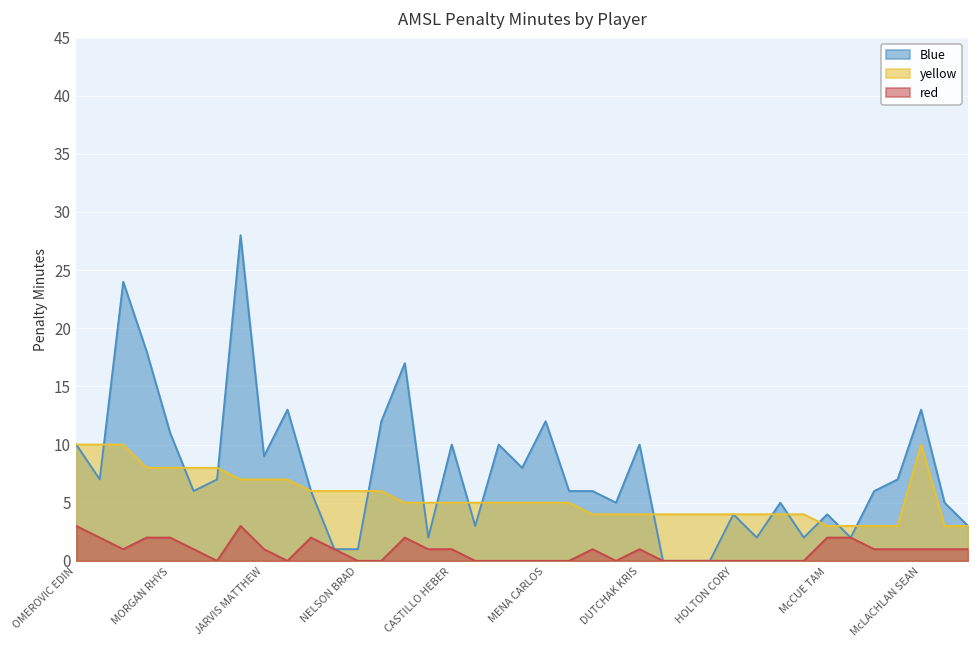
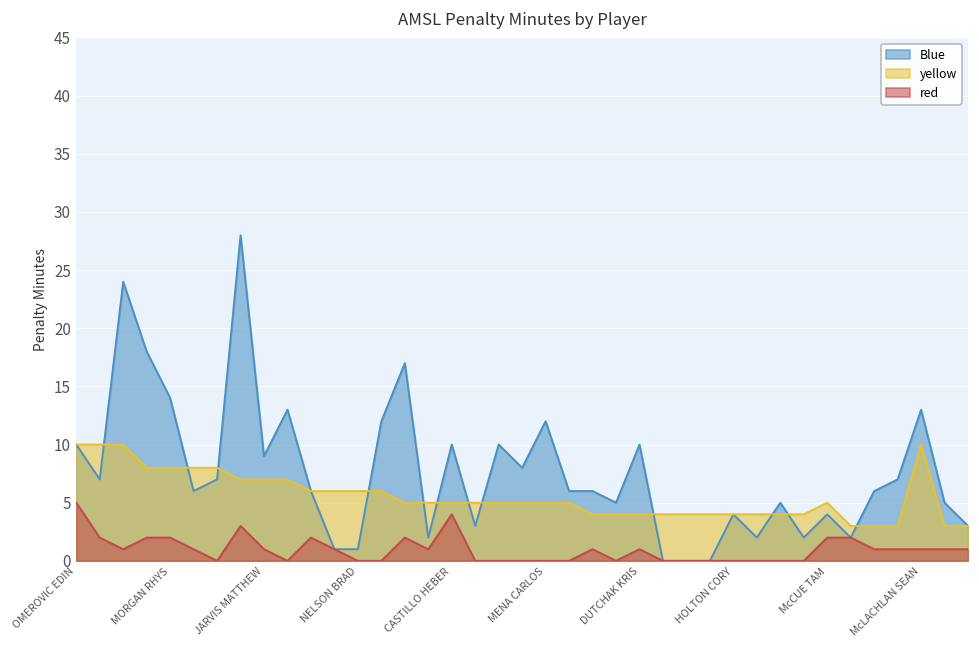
red, OMEROVIC EDIN: 3 -> 5
Blue, MORGAN RHYS: 11 -> 14
red, CASTILLO HEBER: 1 -> 4
yellow, McCUE TAM: 3 -> 5
